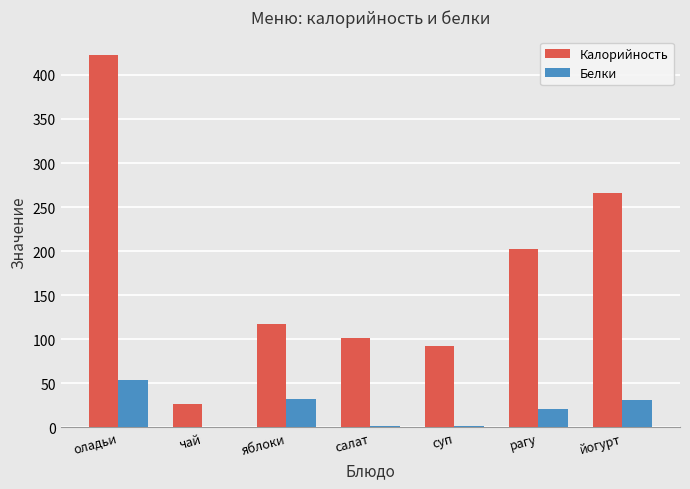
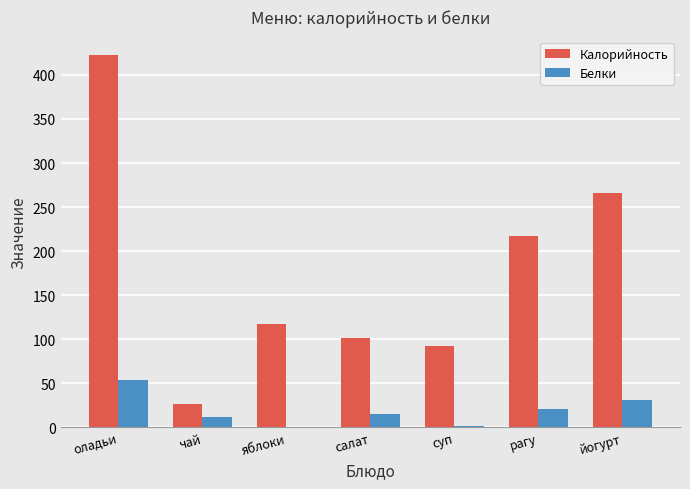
Белки, чай: 0 -> 10
Белки, яблоки: 30 -> 0
Белки, салат: 0 -> 20
Калорийность, рагу: 200 -> 220
